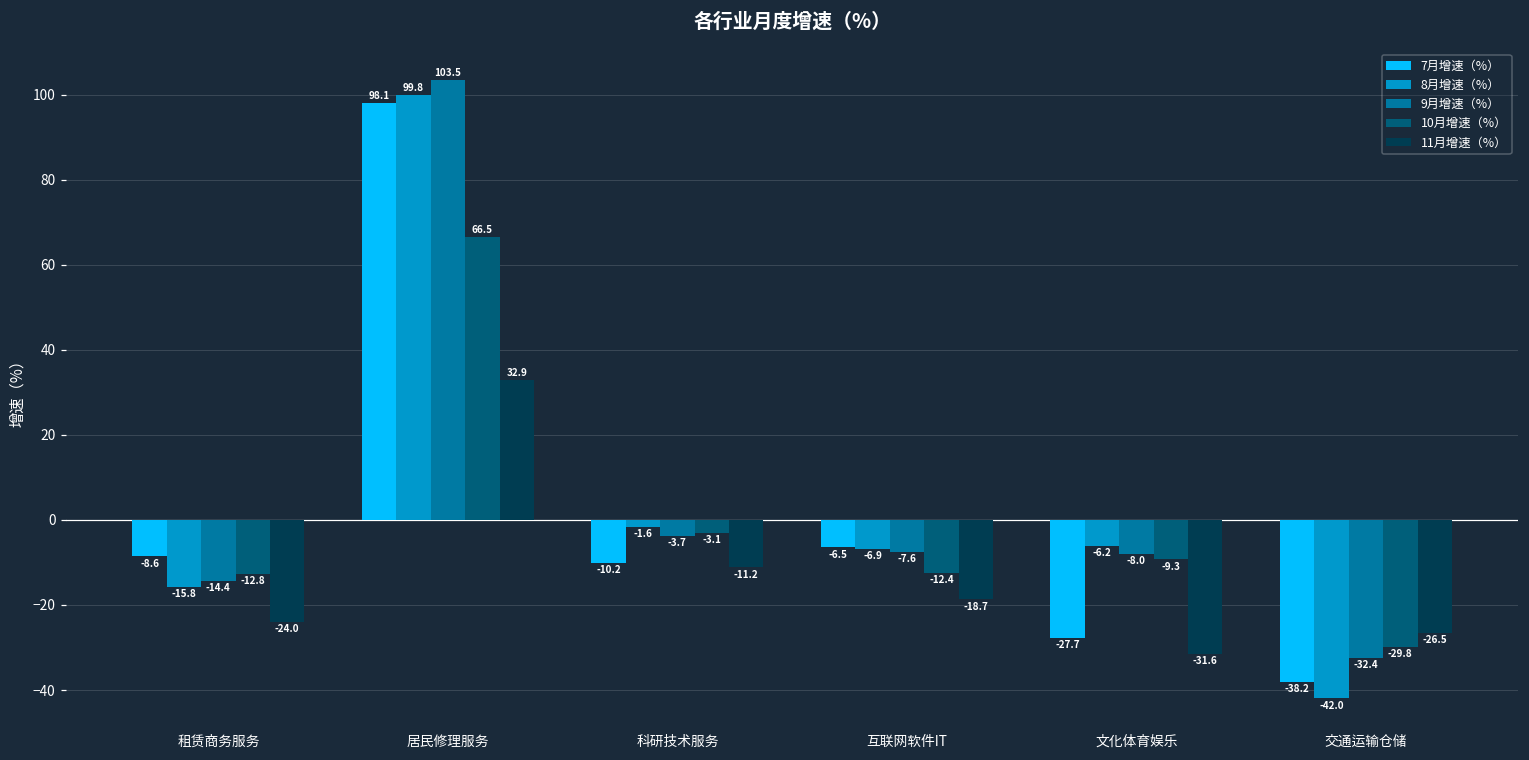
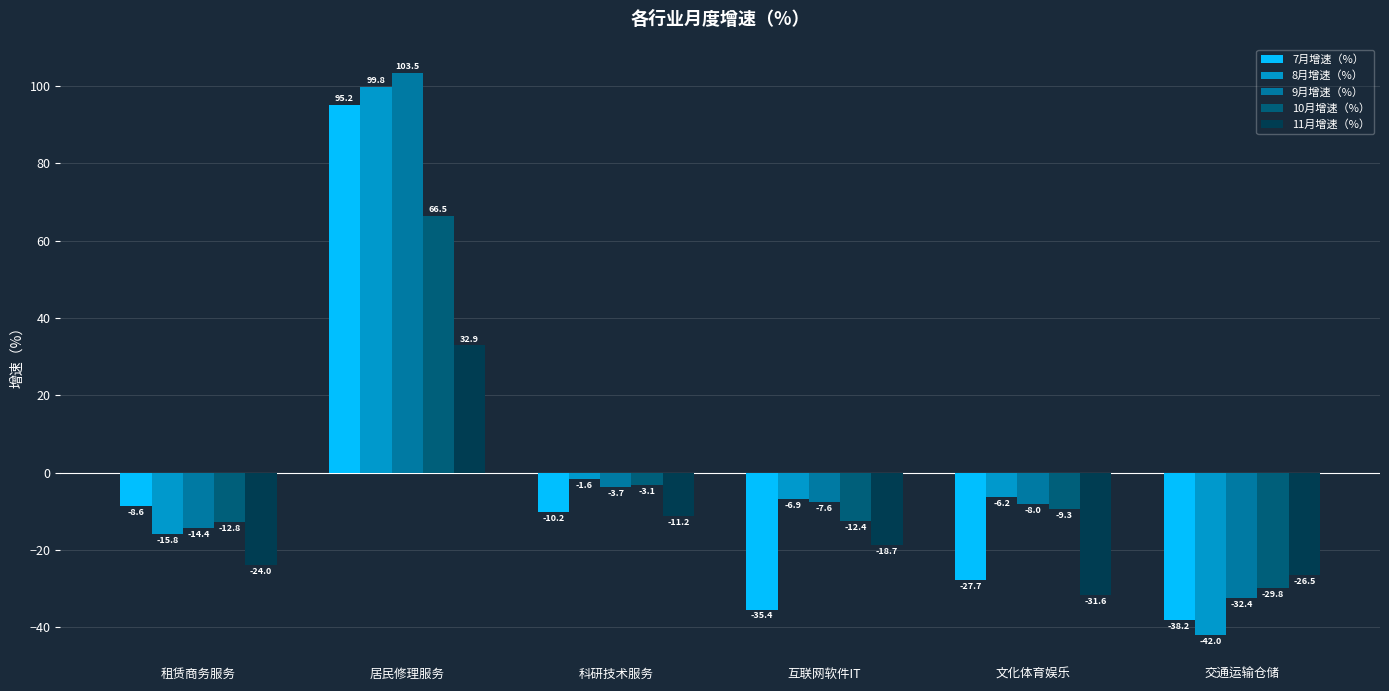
7月增速（%）, 居民修理服务: 98.1 -> 95.2
7月增速（%）, 互联网软件IT: -6.5 -> -35.4
